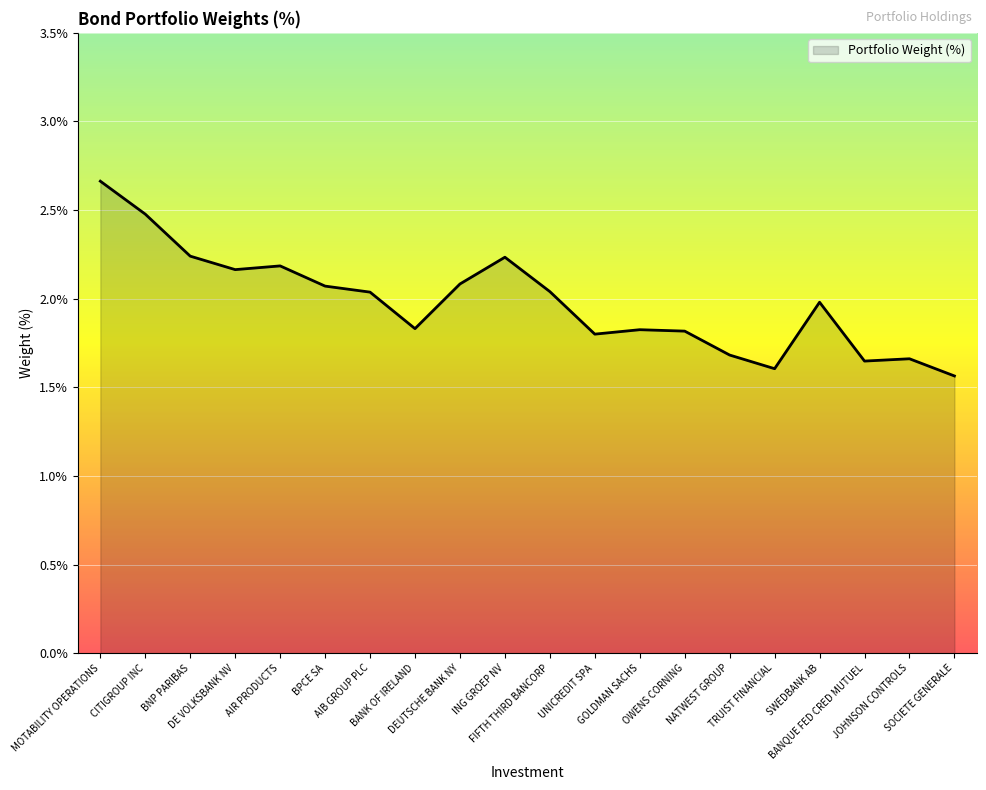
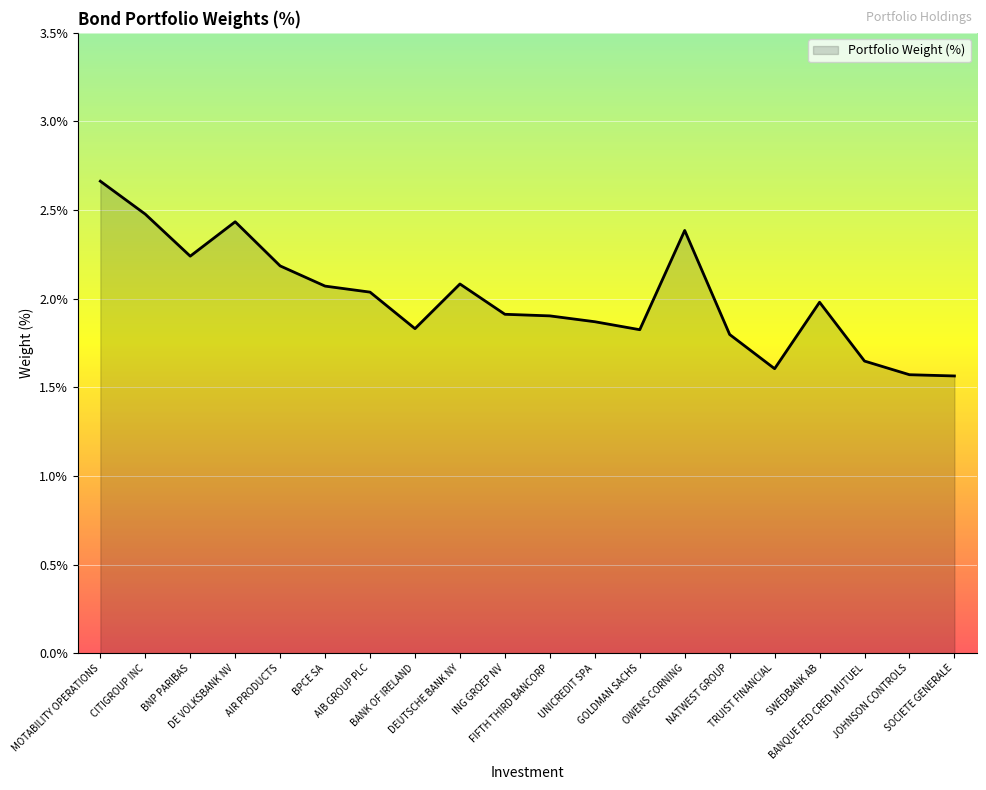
DE VOLKSBANK NV: 2.16% -> 2.43%
ING GROEP NV: 2.23% -> 1.91%
FIFTH THIRD BANCORP: 2.04% -> 1.90%
UNICREDIT SPA: 1.80% -> 1.87%
OWENS CORNING: 1.82% -> 2.39%
NATWEST GROUP: 1.68% -> 1.80%
JOHNSON CONTROLS: 1.66% -> 1.57%
